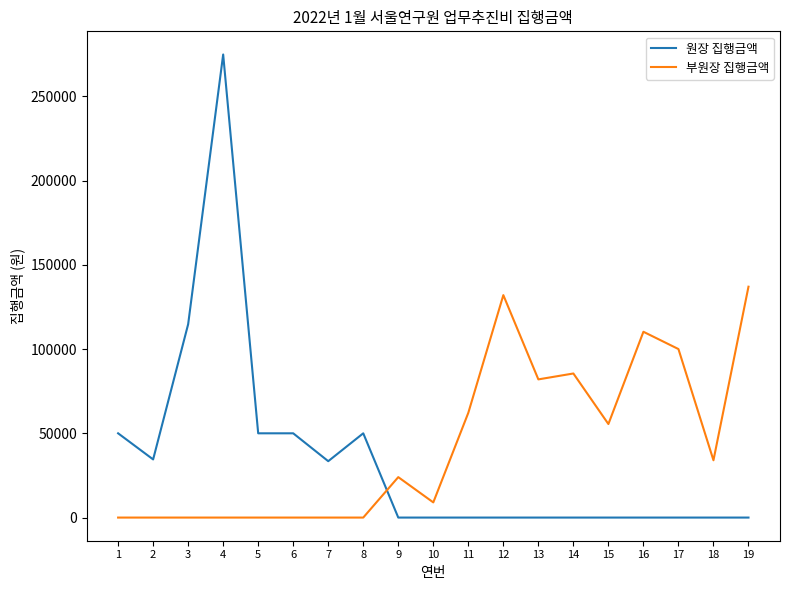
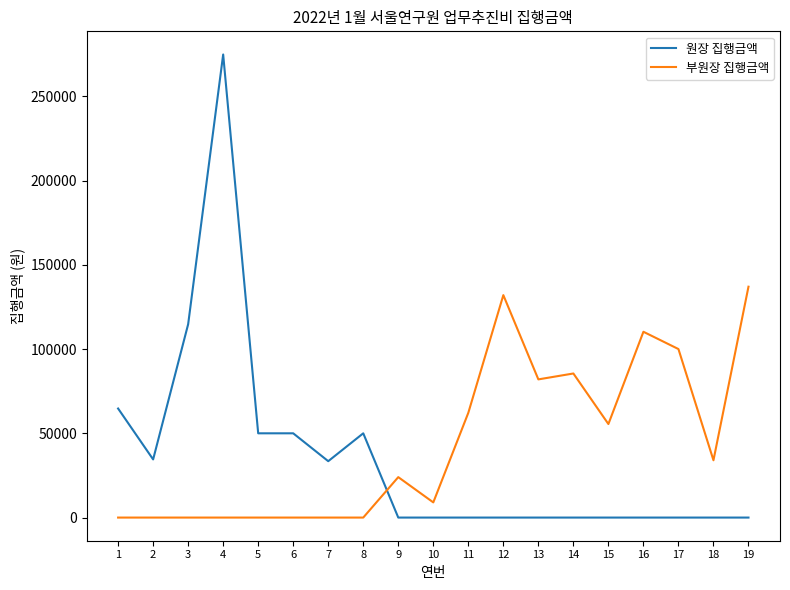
원장 집행금액, 1: 50000 -> 65000
